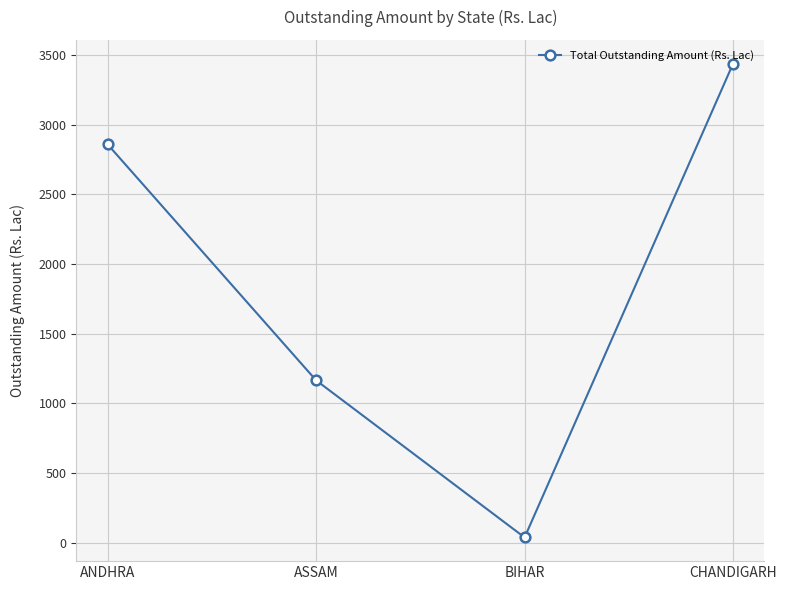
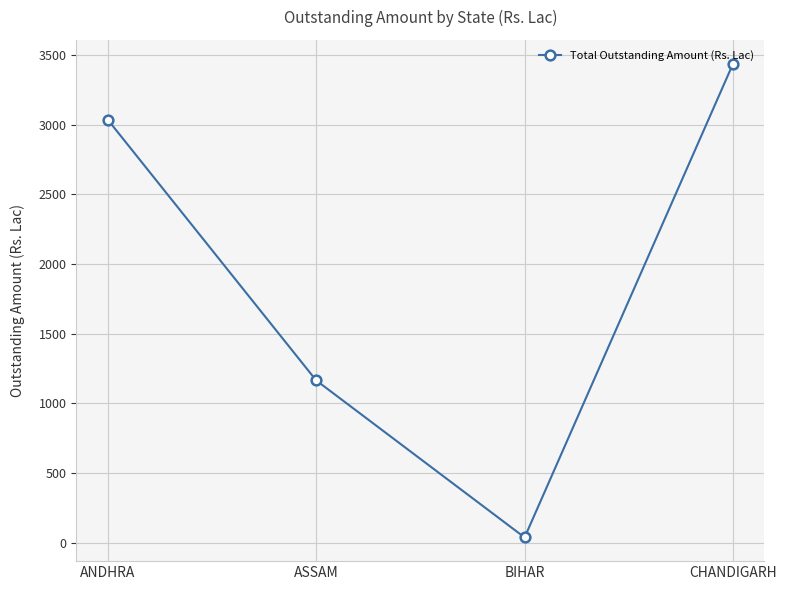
ANDHRA: 2860 -> 3040
